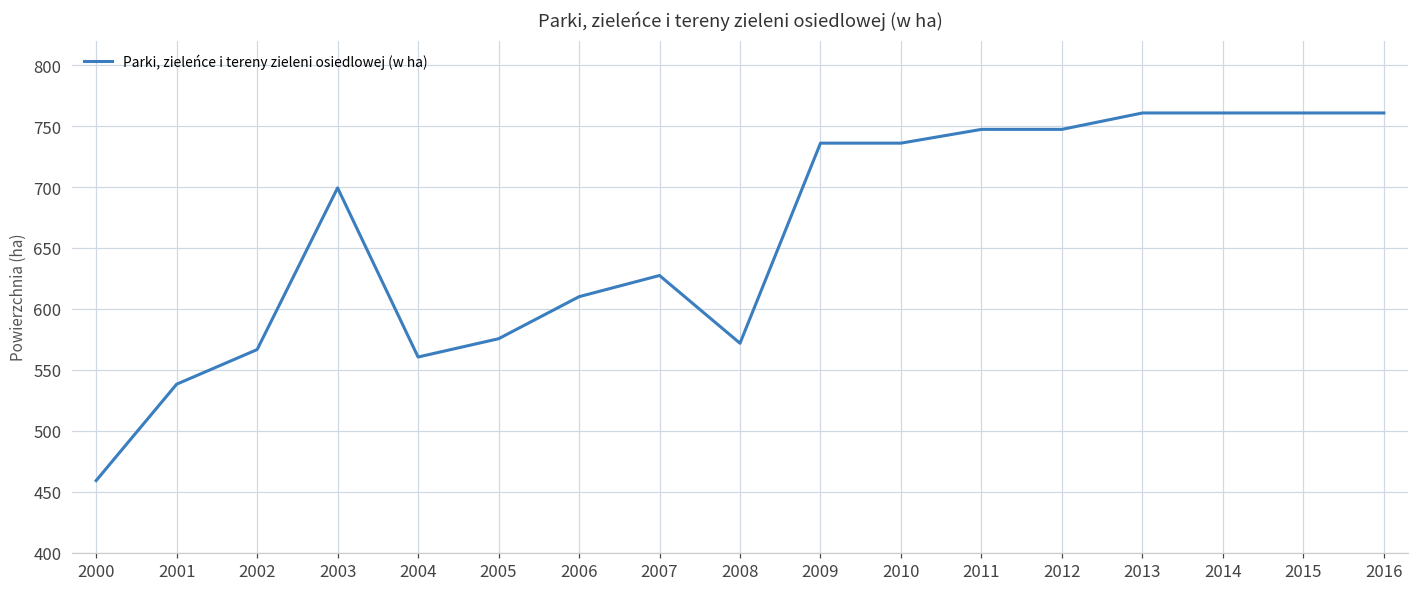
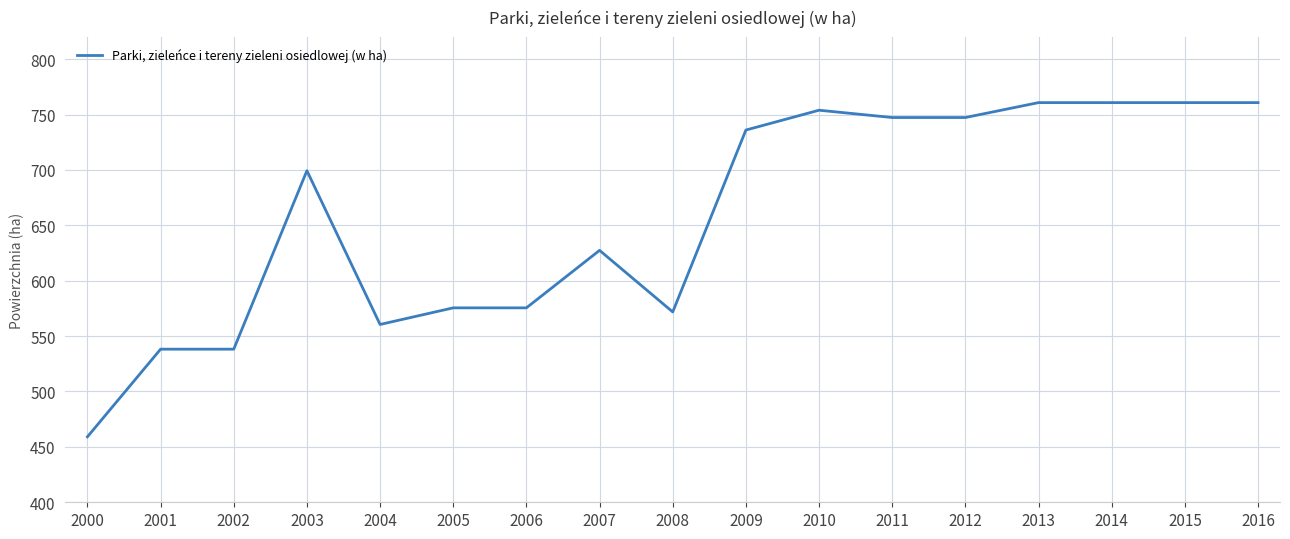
2002: 567 -> 538
2006: 610 -> 576
2010: 736 -> 754
